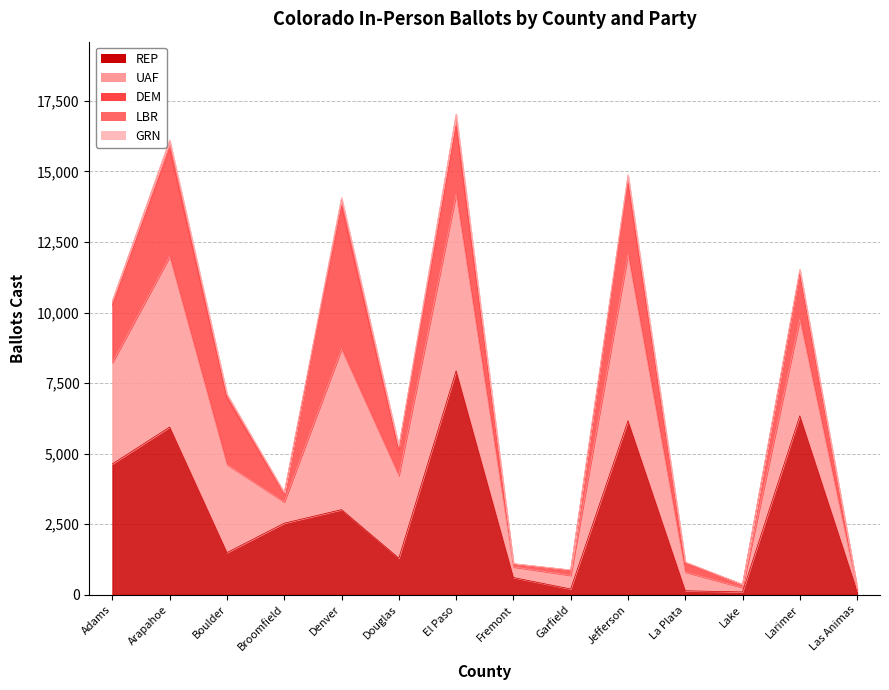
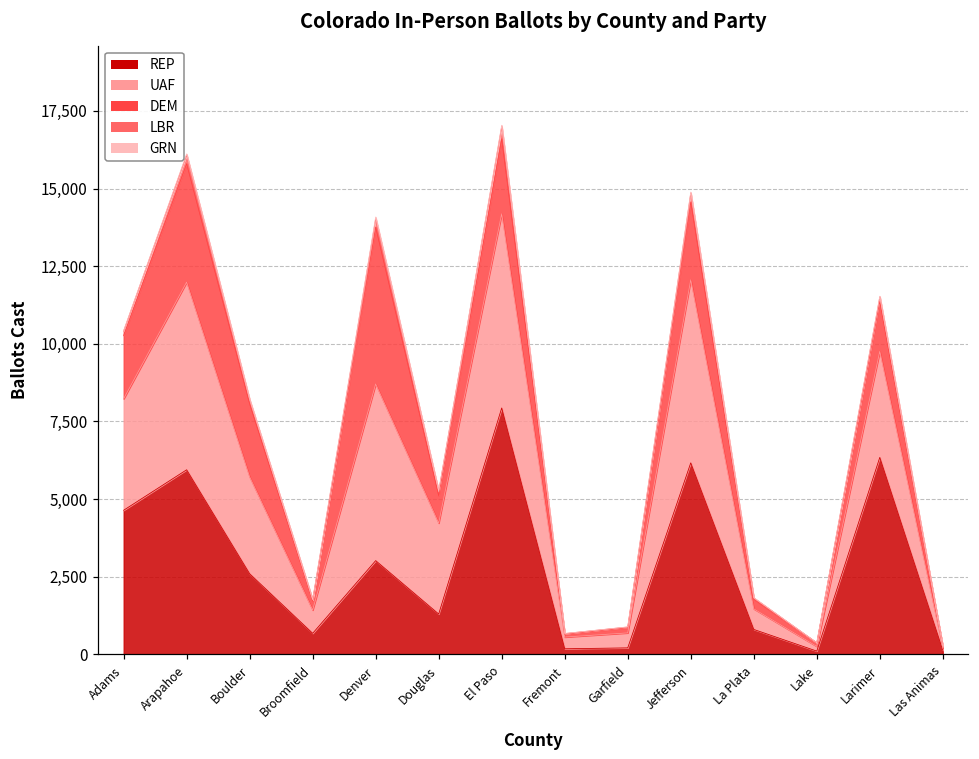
REP, Boulder: 1,500 -> 2,600
REP, Broomfield: 2,500 -> 700
REP, Fremont: 600 -> 200
REP, La Plata: 100 -> 800
